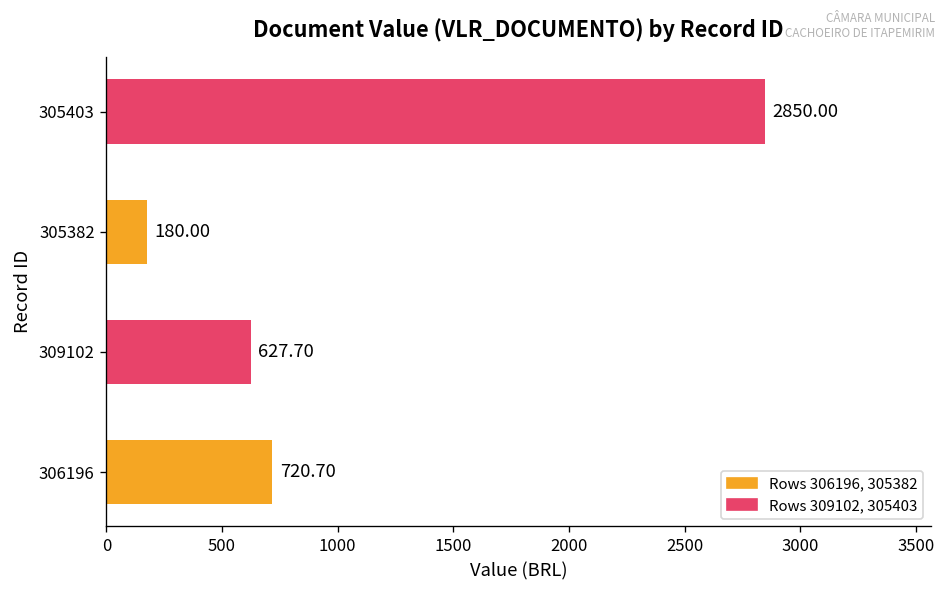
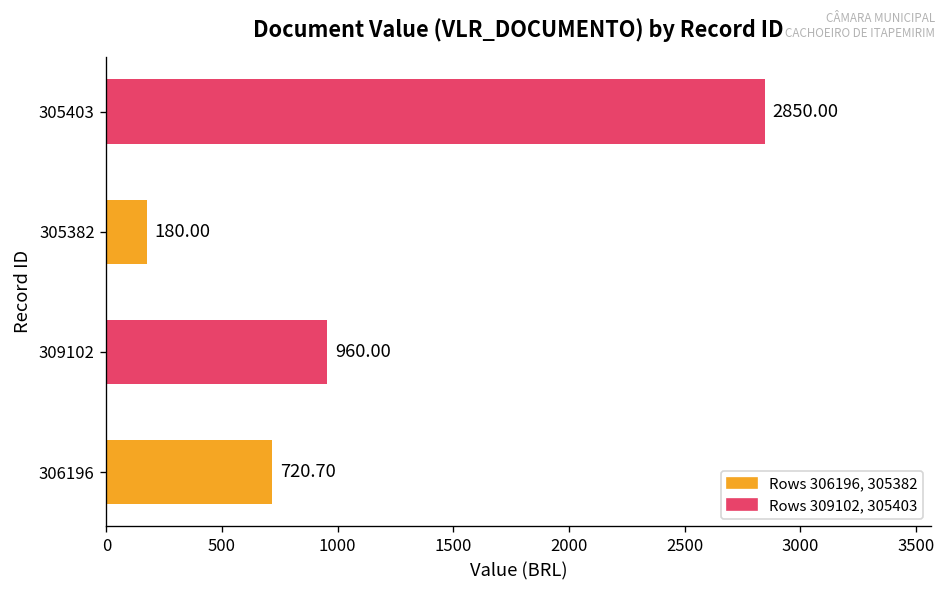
309102: 627.70 -> 960.00
